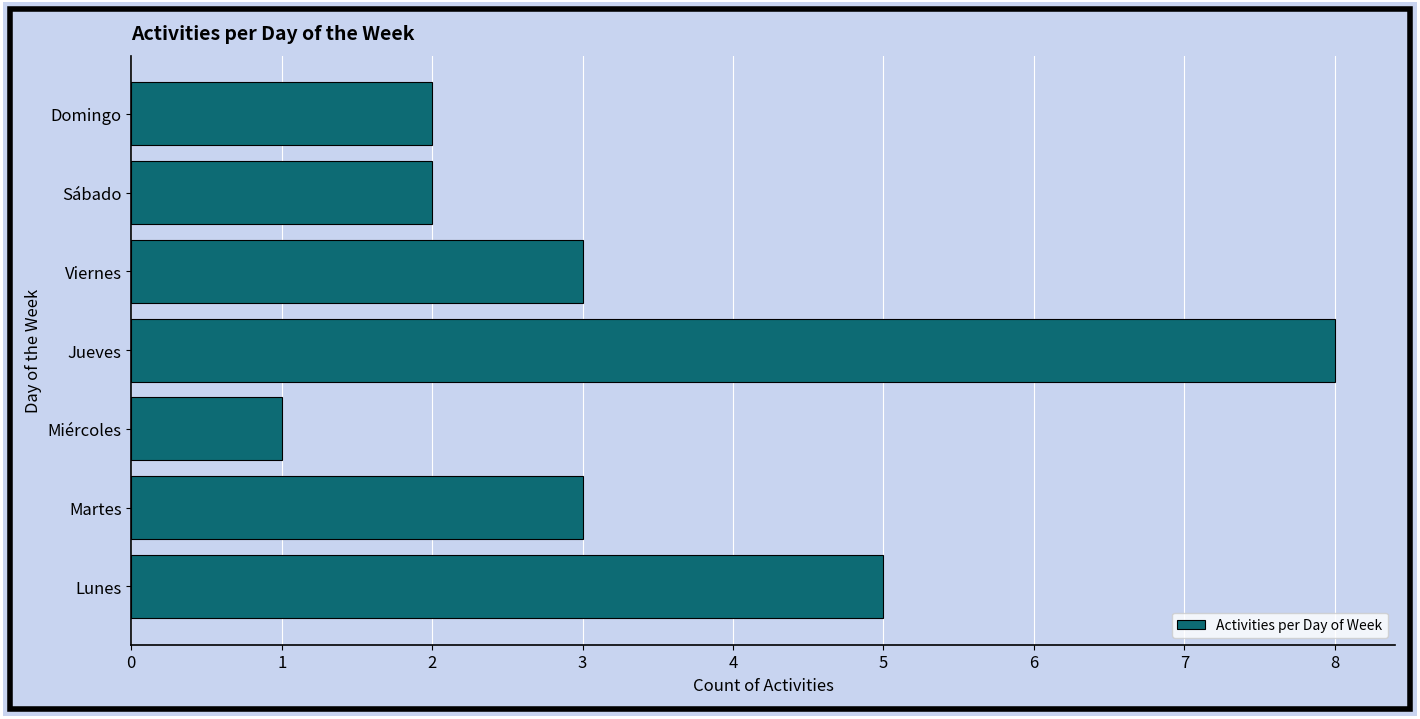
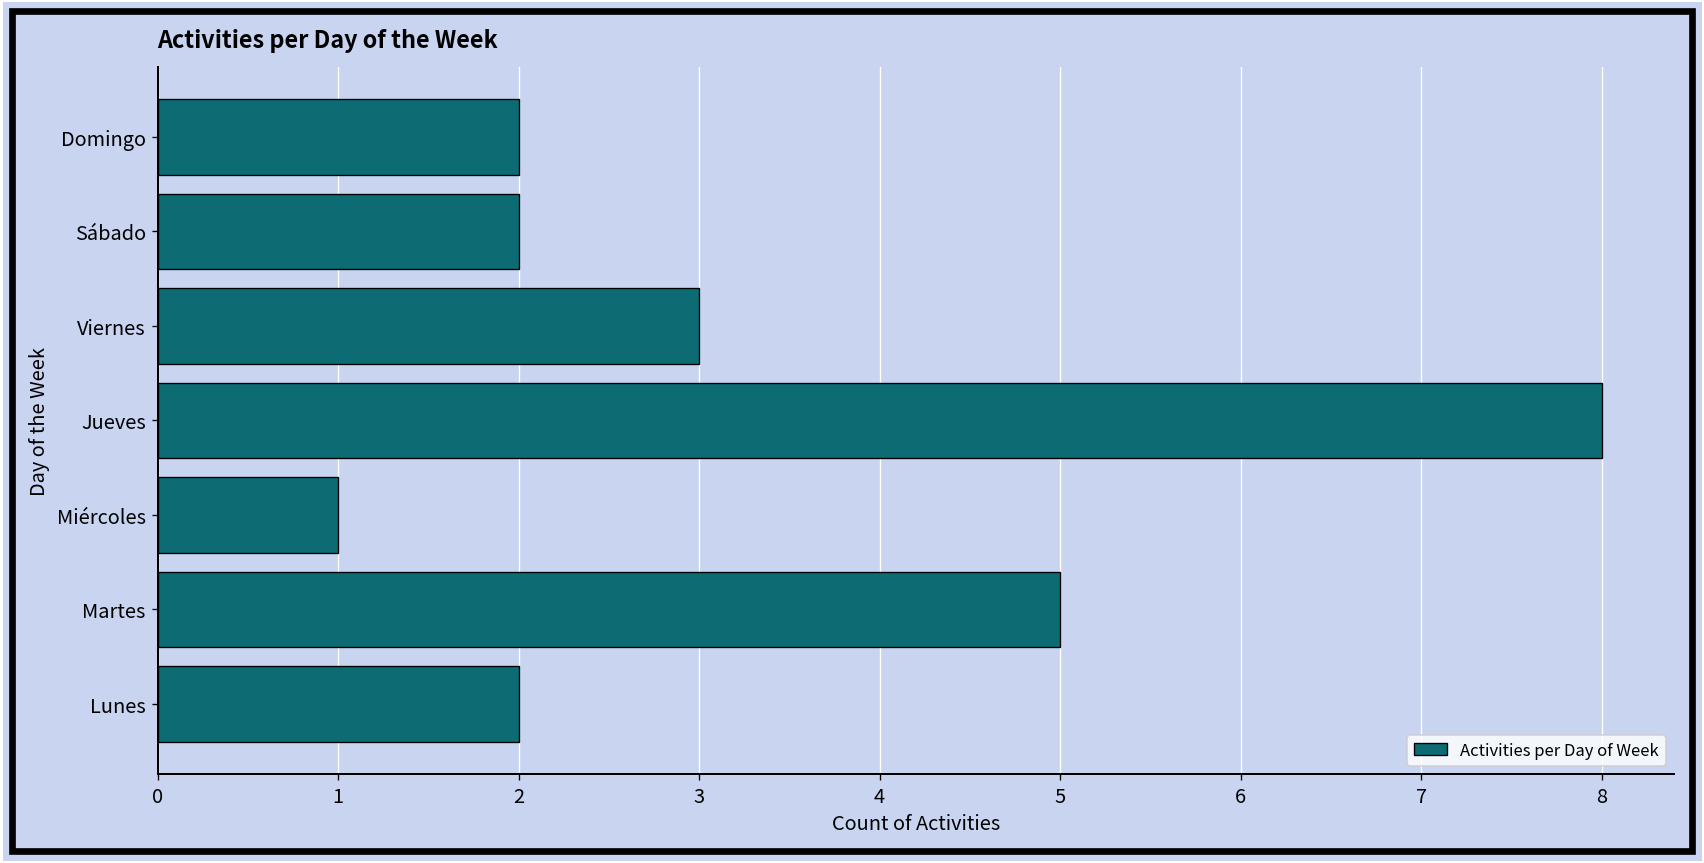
Martes: 3 -> 5
Lunes: 5 -> 2
